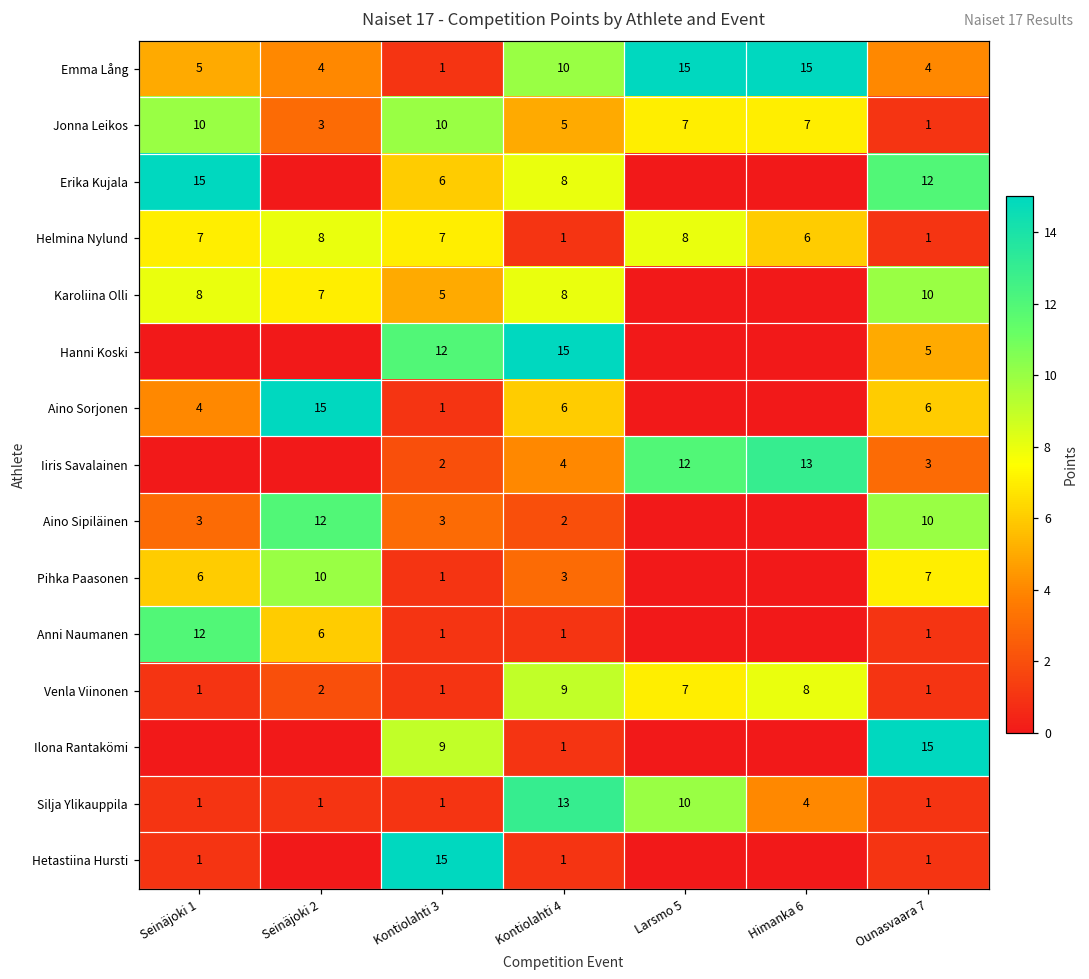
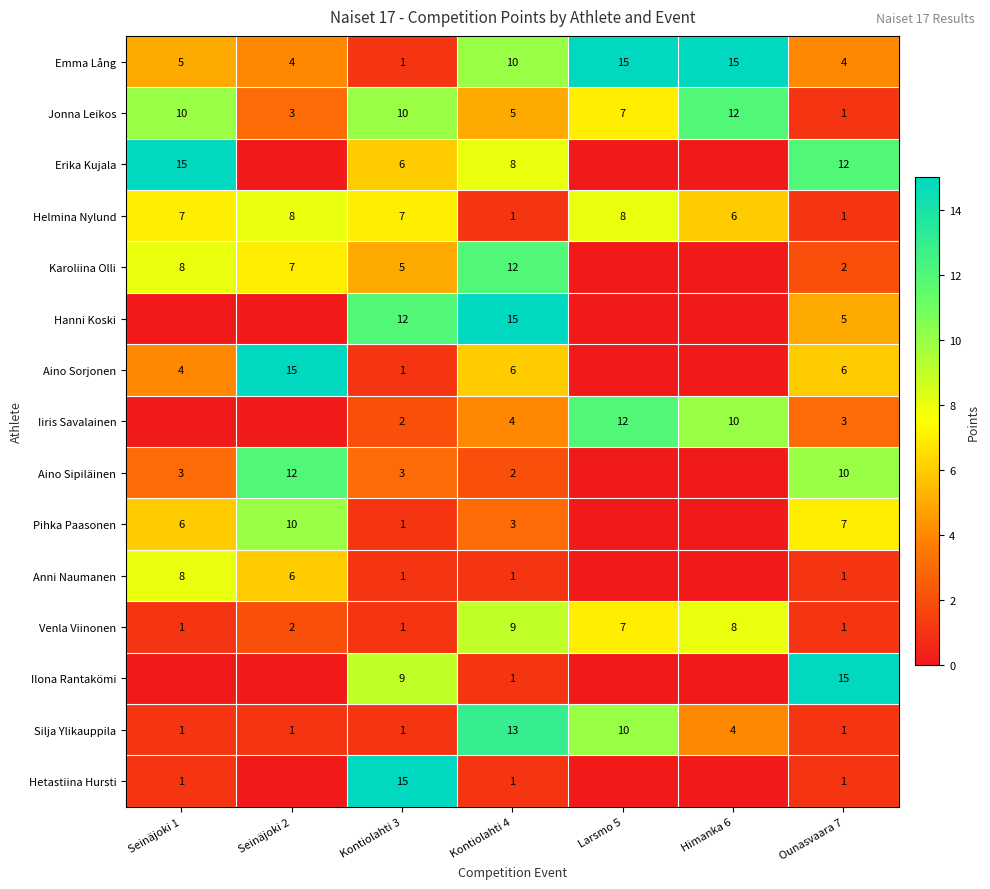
Jonna Leikos, Himanka 6: 7 -> 12
Karoliina Olli, Kontiolahti 4: 8 -> 12
Karoliina Olli, Ounasvaara 7: 10 -> 2
Iiris Savalainen, Himanka 6: 13 -> 10
Anni Naumanen, Seinäjoki 1: 12 -> 8
